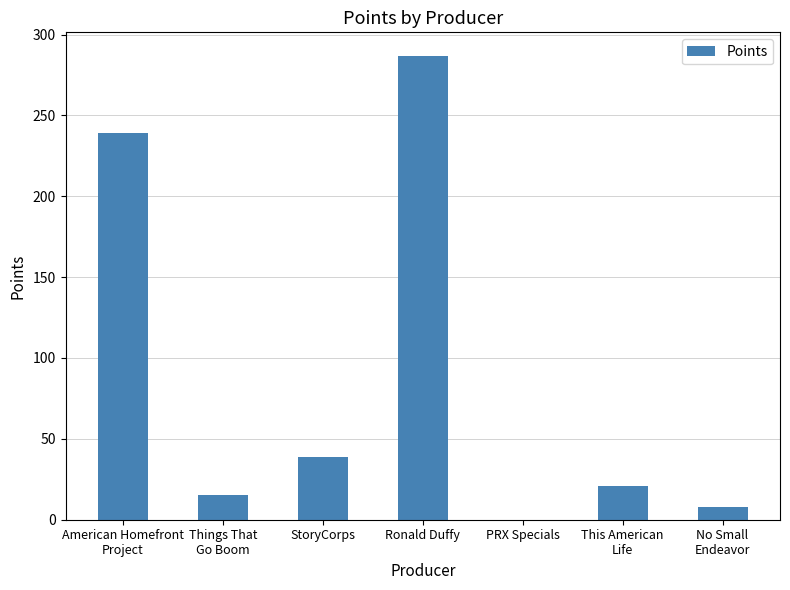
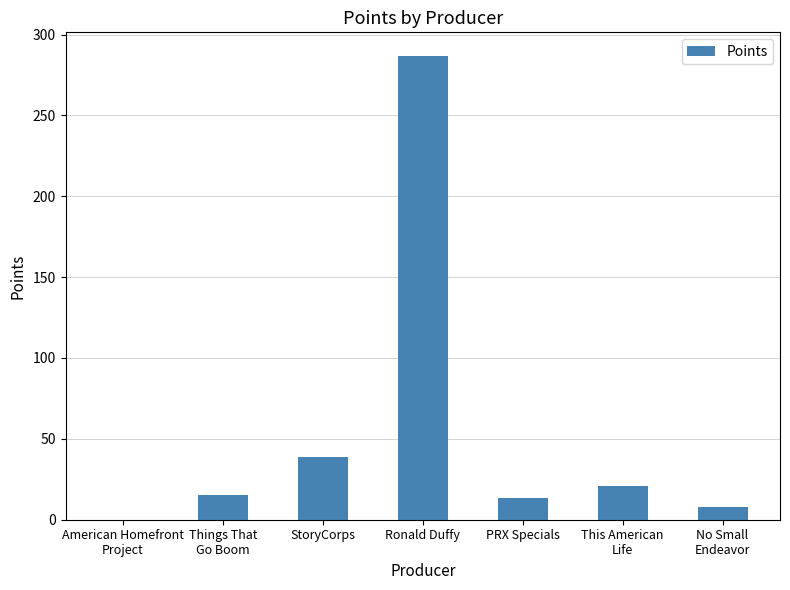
American Homefront Project: 239 -> 0
PRX Specials: 0 -> 14
